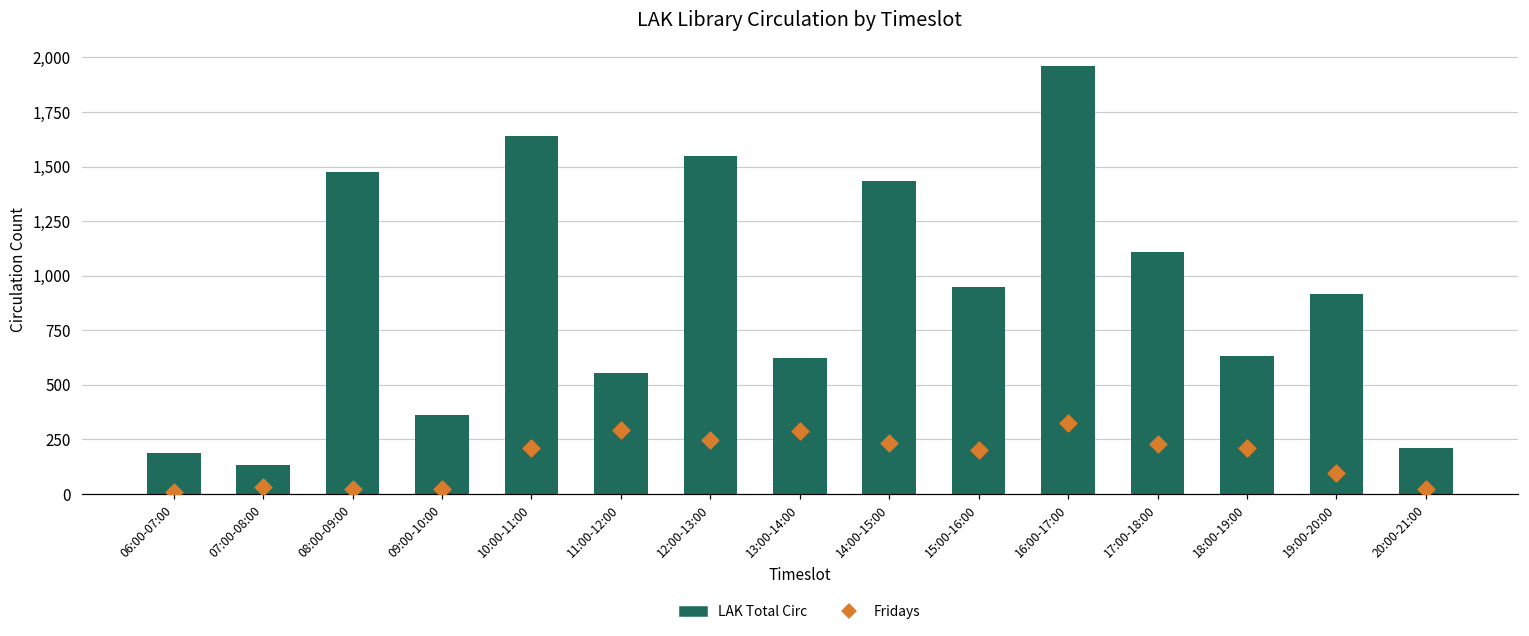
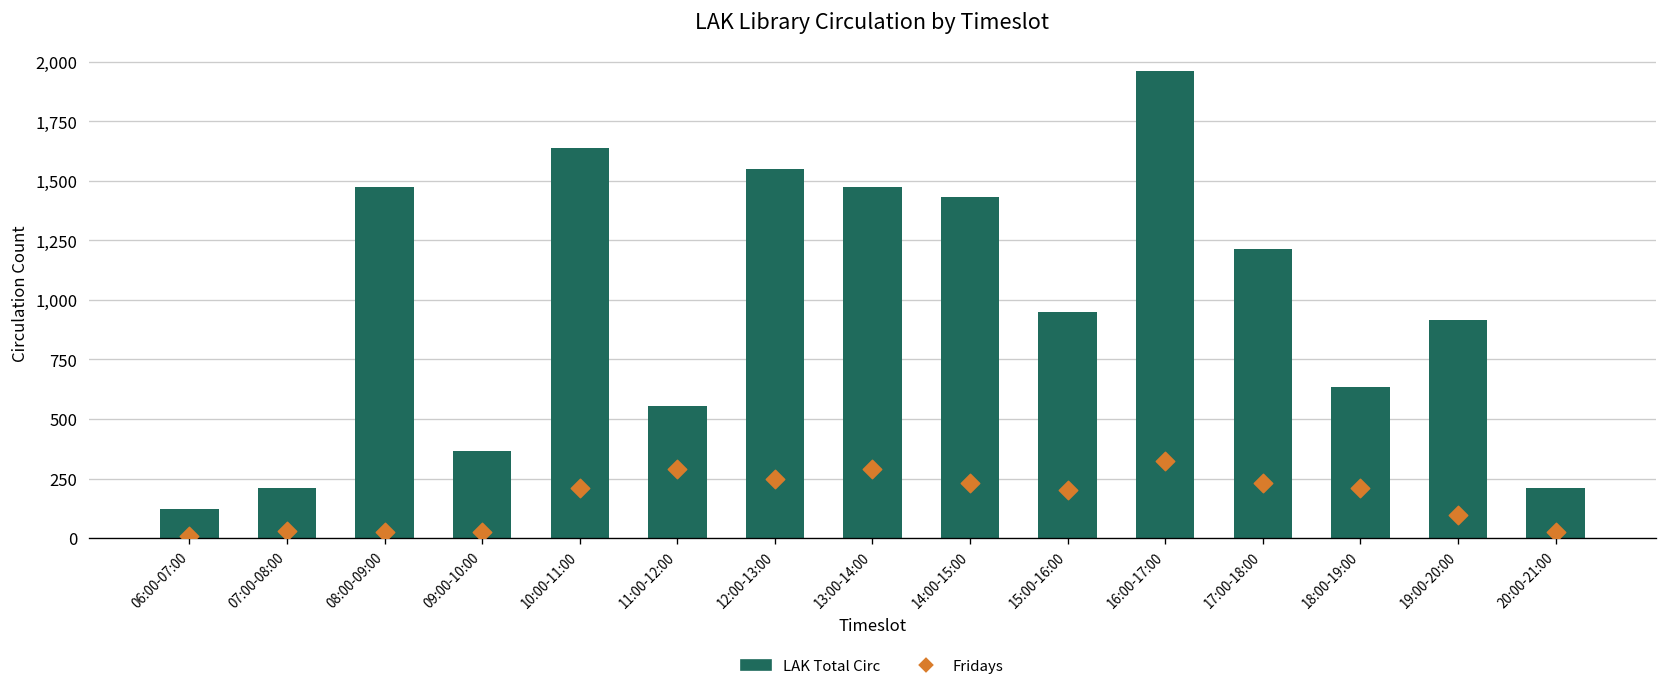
LAK Total Circ, 06:00-07:00: 190 -> 120
LAK Total Circ, 07:00-08:00: 130 -> 210
LAK Total Circ, 13:00-14:00: 630 -> 1,470
LAK Total Circ, 17:00-18:00: 1,110 -> 1,220
